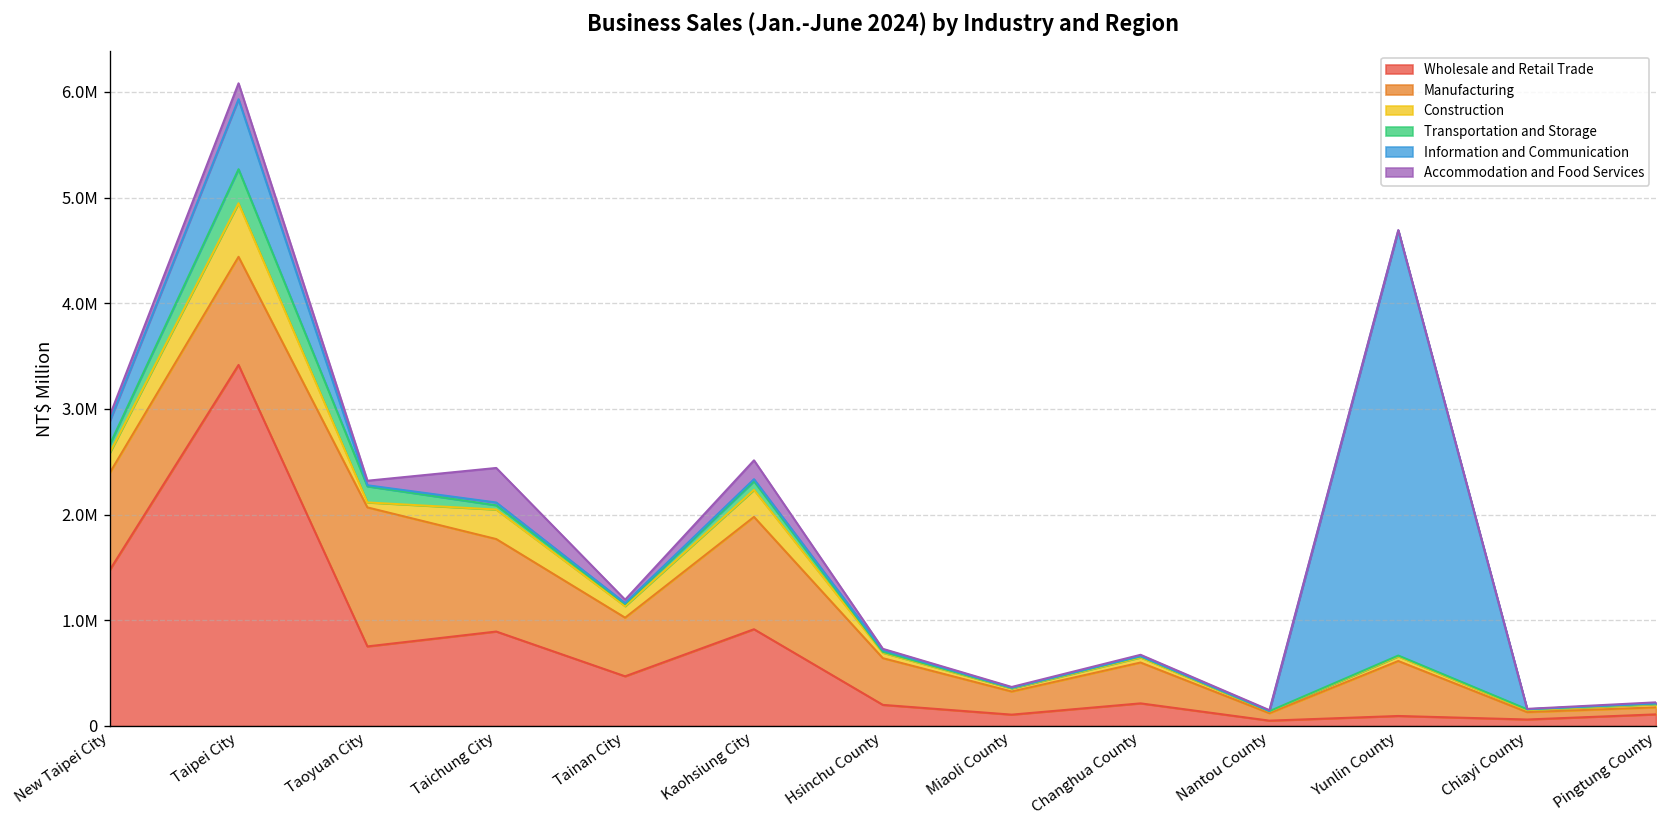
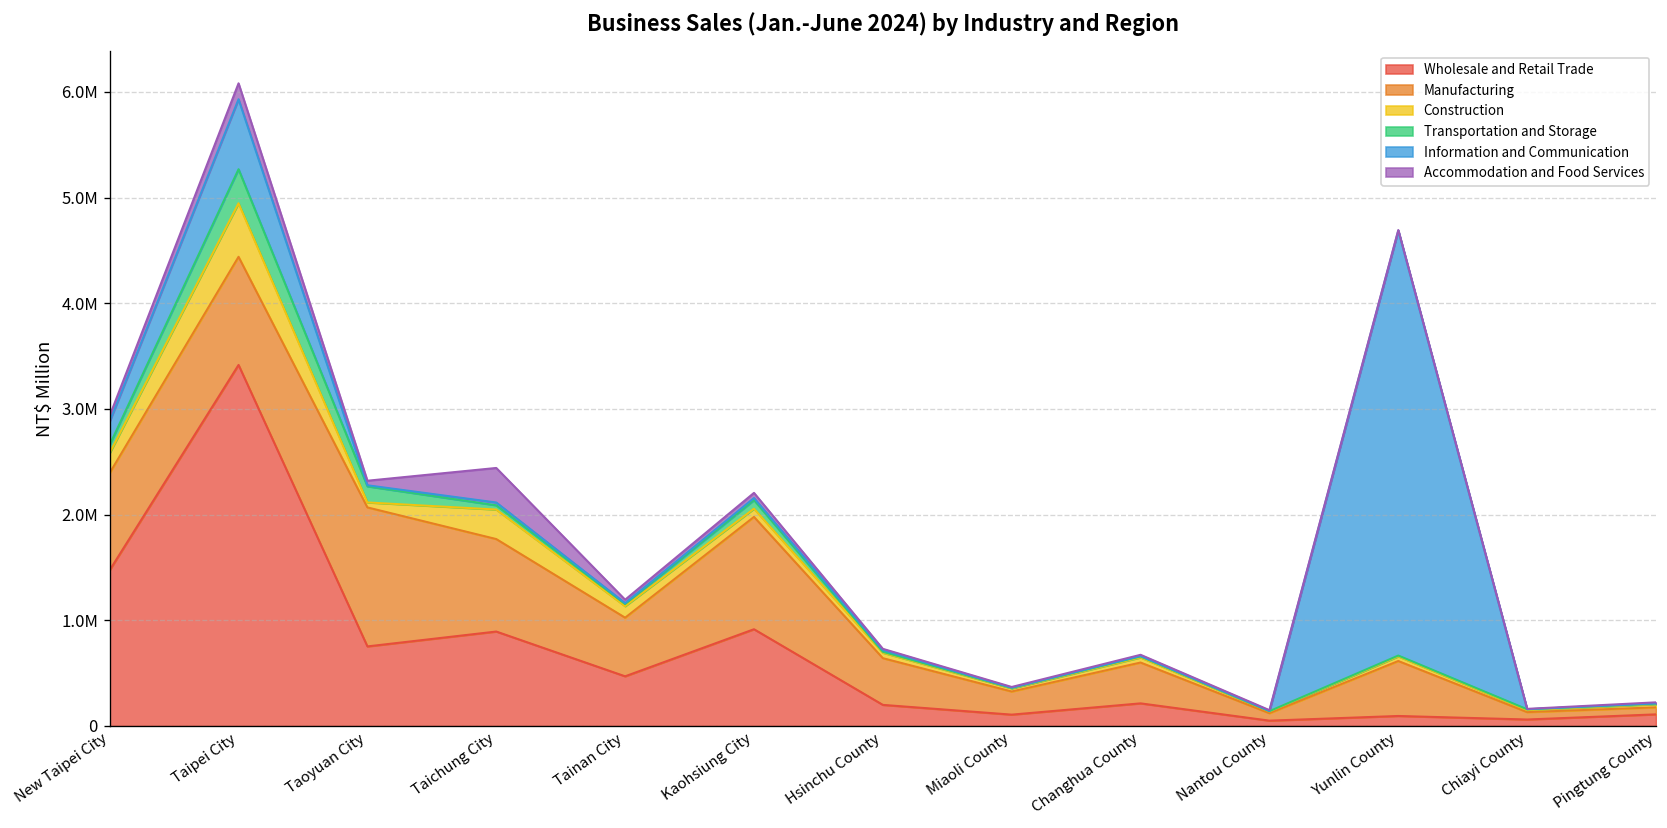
Construction, Kaohsiung City: 300000 -> 100000
Accommodation and Food Services, Kaohsiung City: 200000 -> 0
